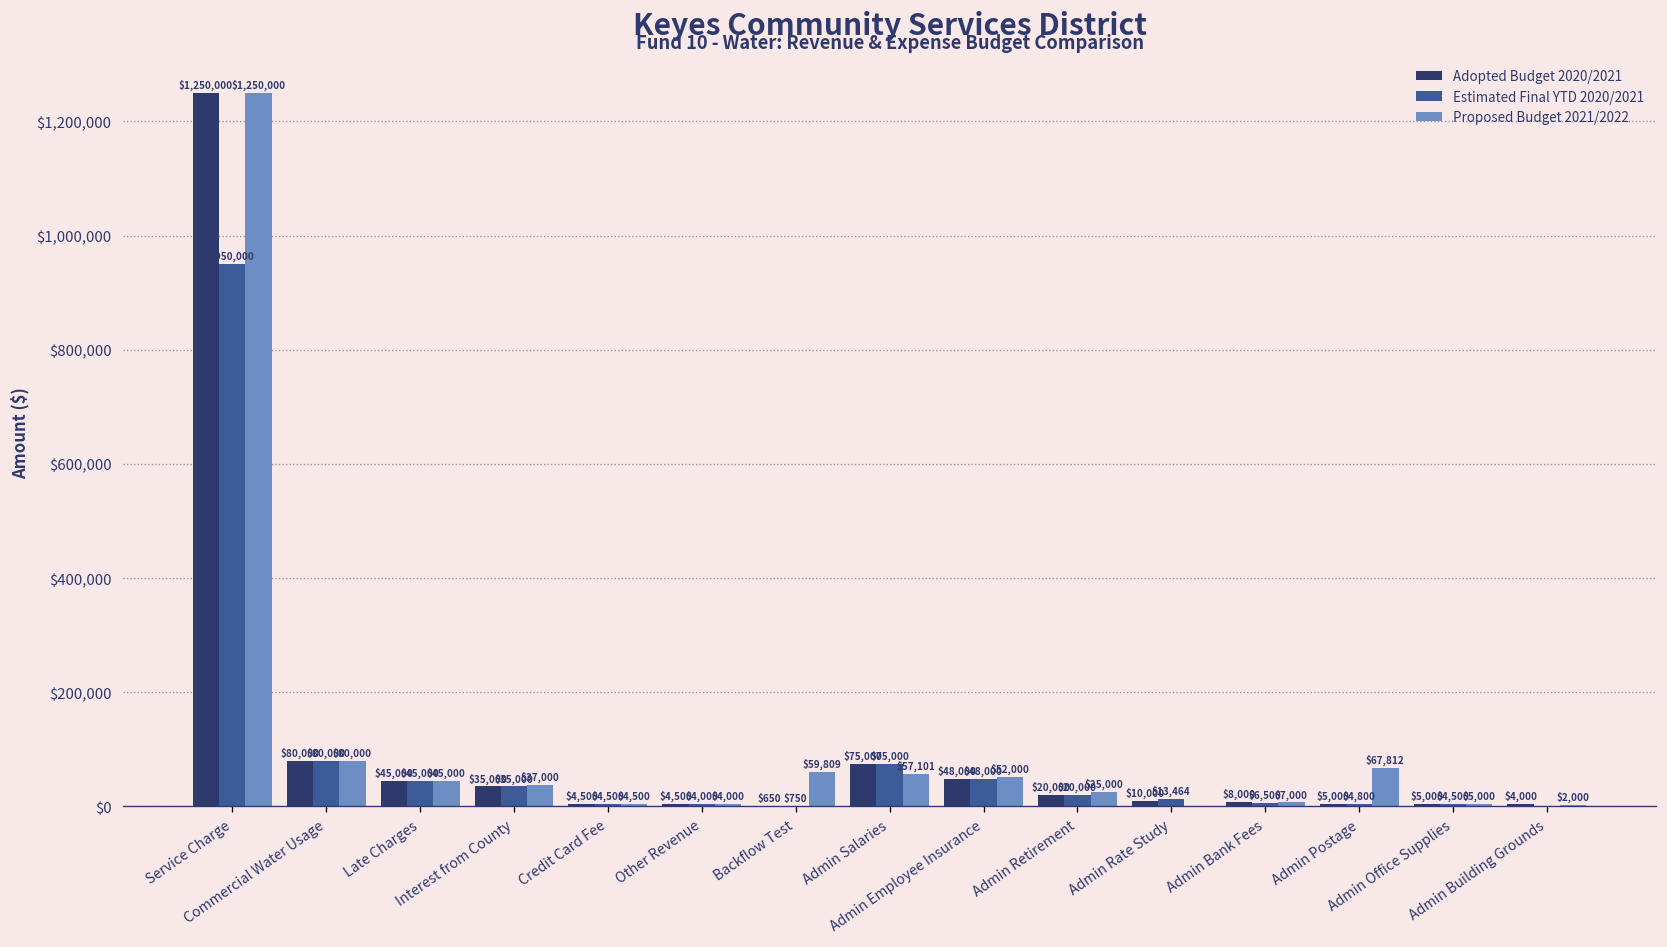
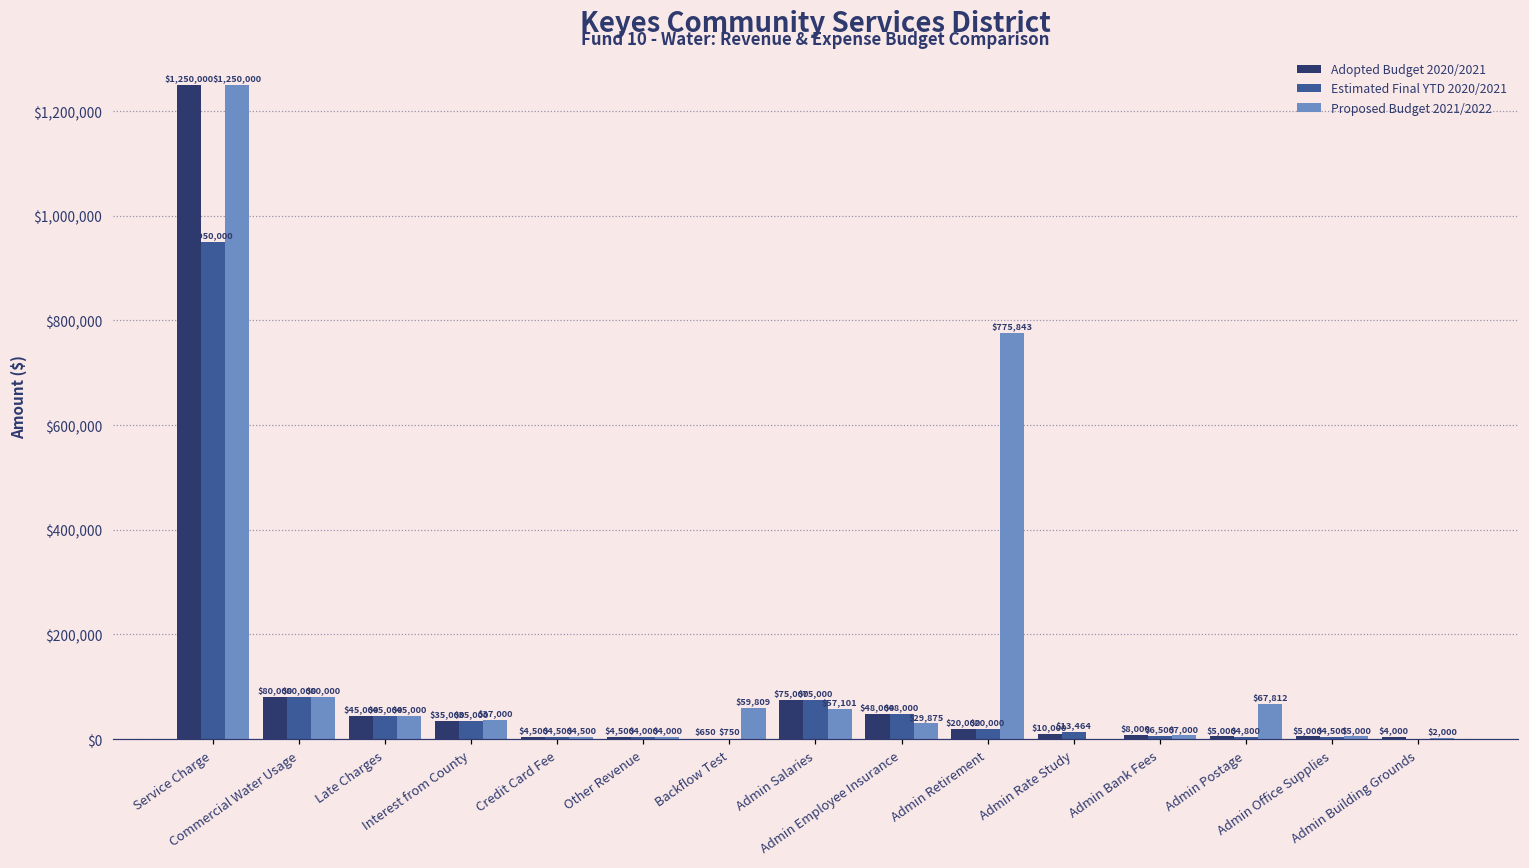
Proposed Budget 2021/2022, Admin Employee Insurance: $52,000 -> $29,875
Proposed Budget 2021/2022, Admin Retirement: $25,000 -> $775,843
